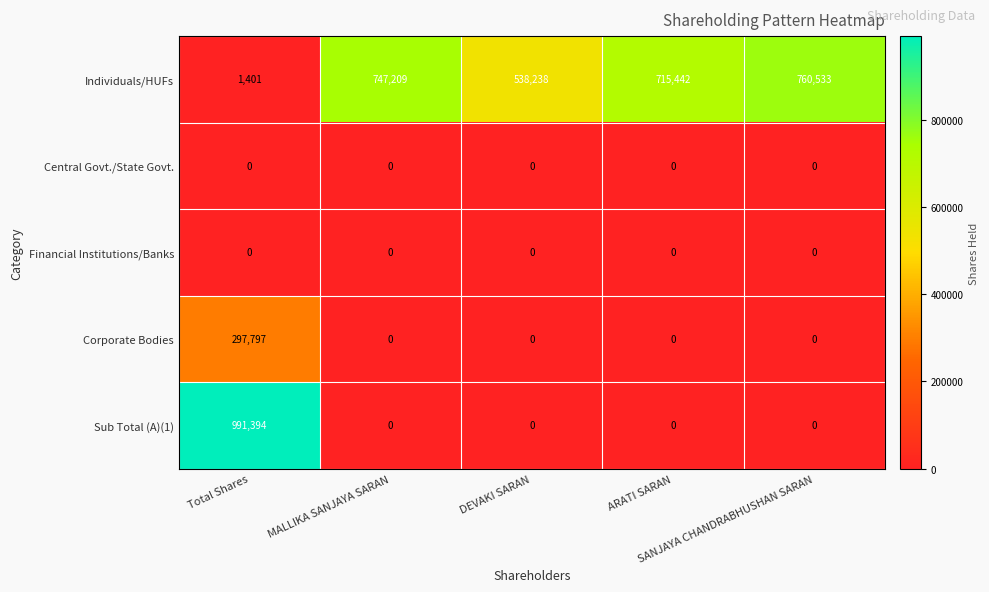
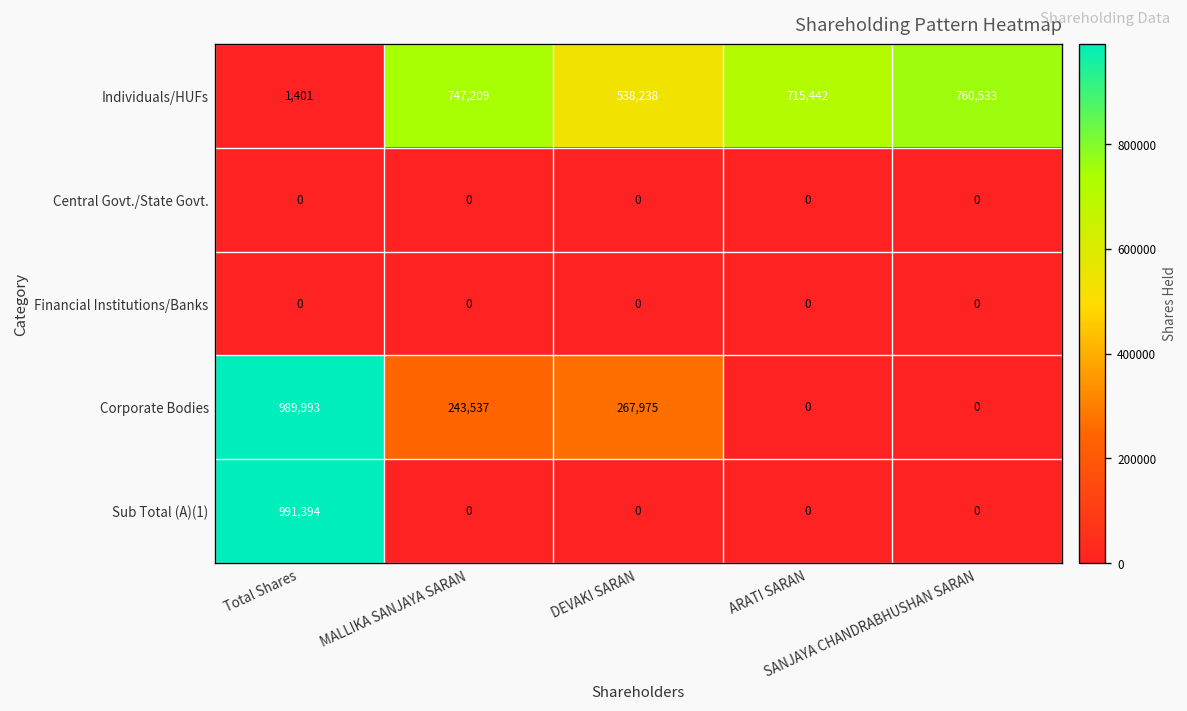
Corporate Bodies, Total Shares: 297,797 -> 989,993
Corporate Bodies, MALLIKA SANJAYA SARAN: 0 -> 243,537
Corporate Bodies, DEVAKI SARAN: 0 -> 267,975
